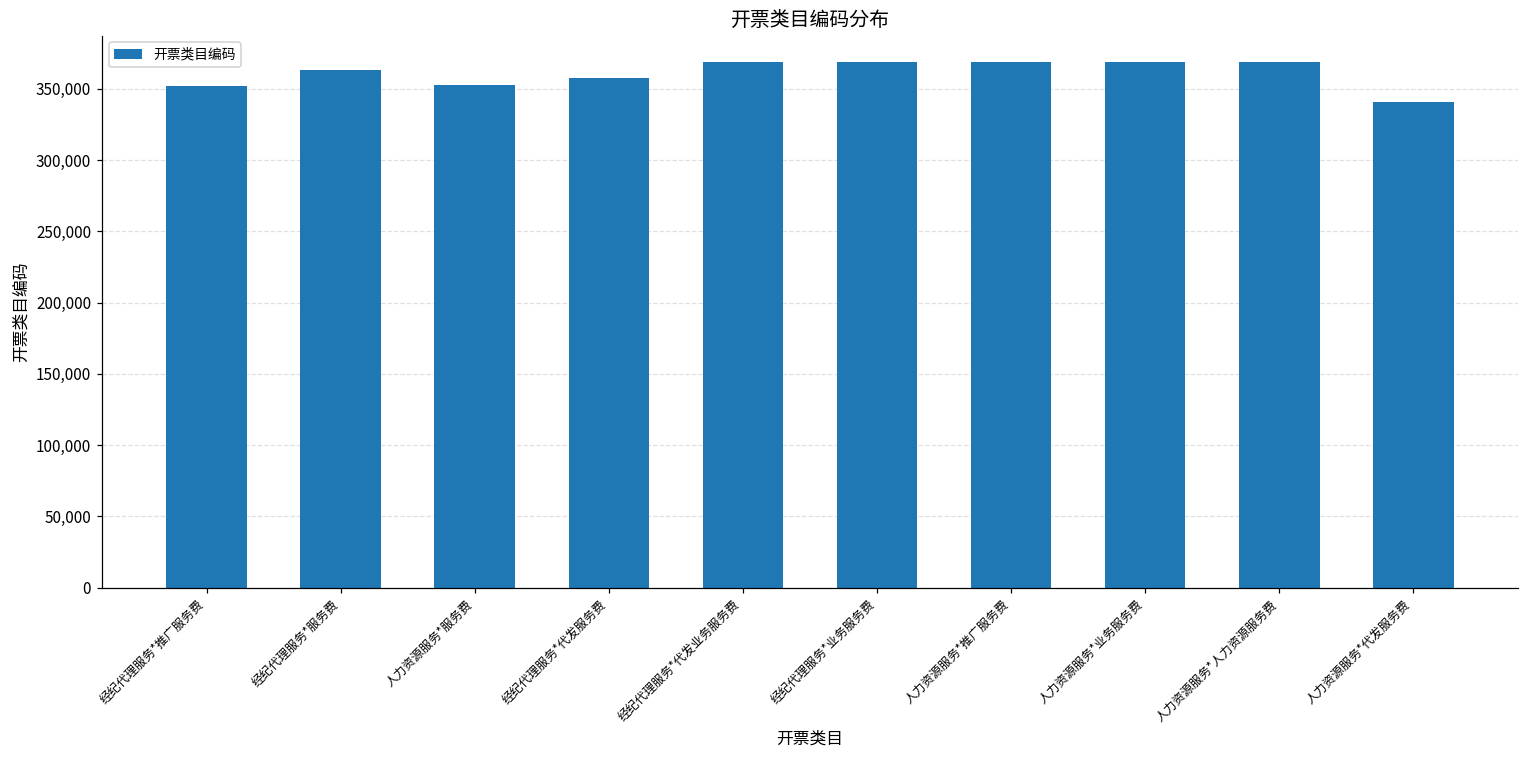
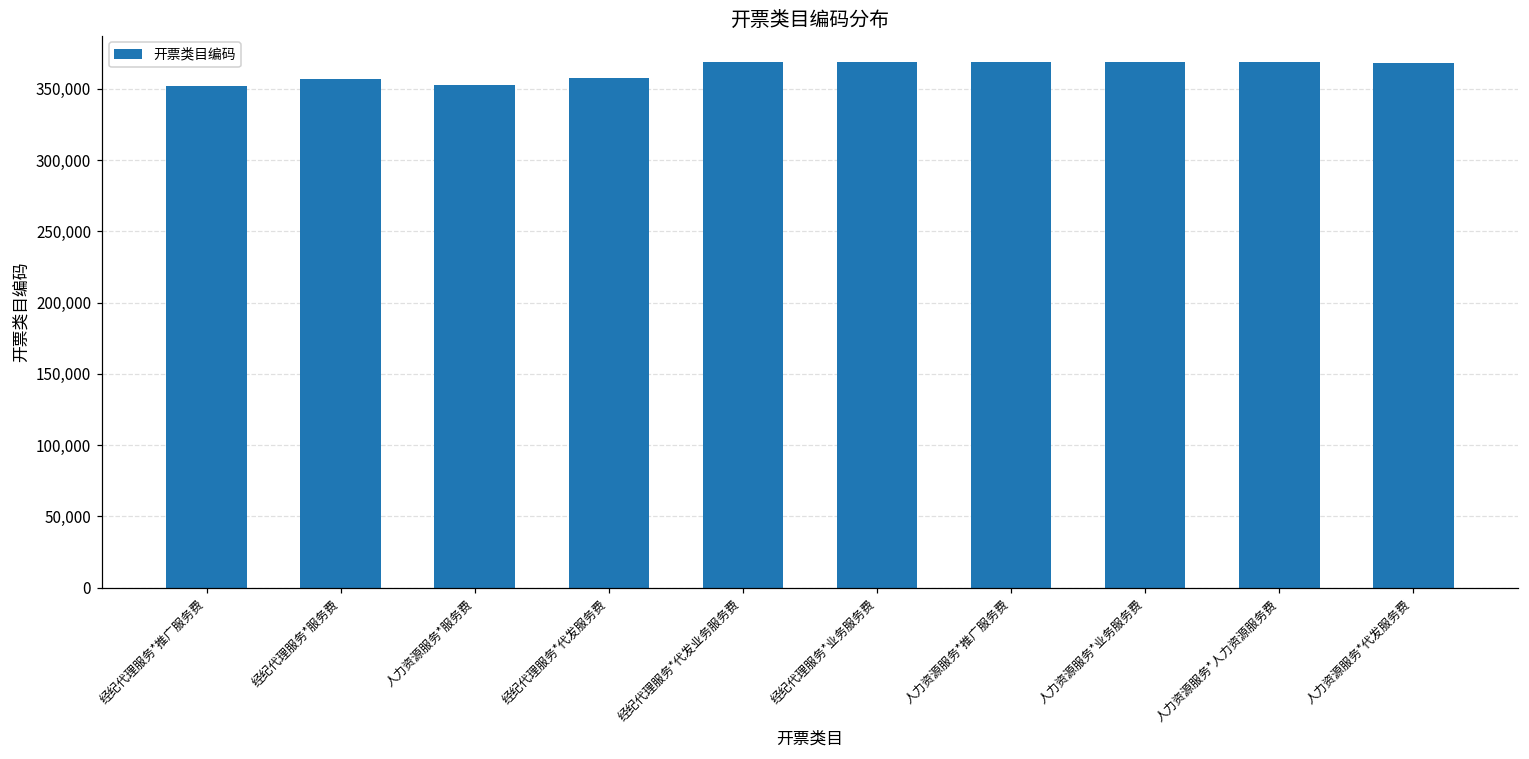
经纪代理服务*服务费: 364,000 -> 357,000
人力资源服务*代发服务费: 341,000 -> 368,000
